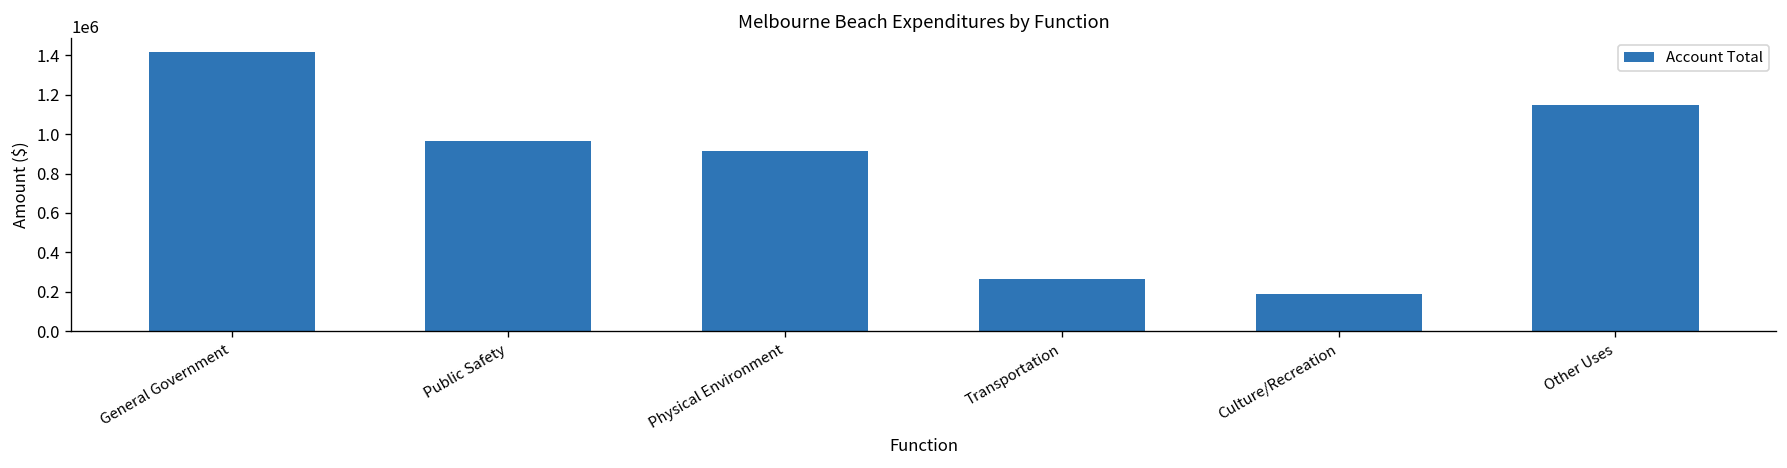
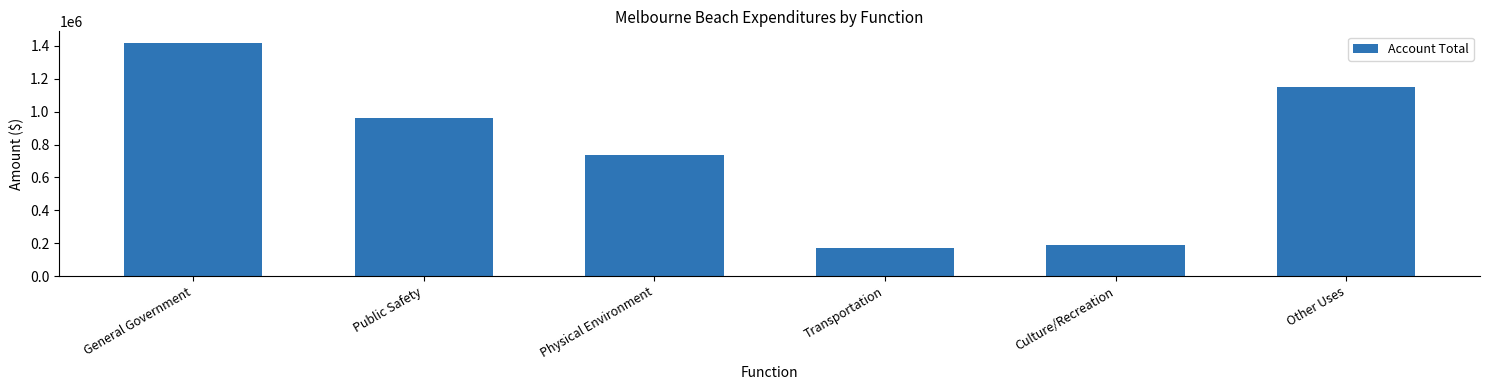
Physical Environment: 910000 -> 740000
Transportation: 260000 -> 170000
